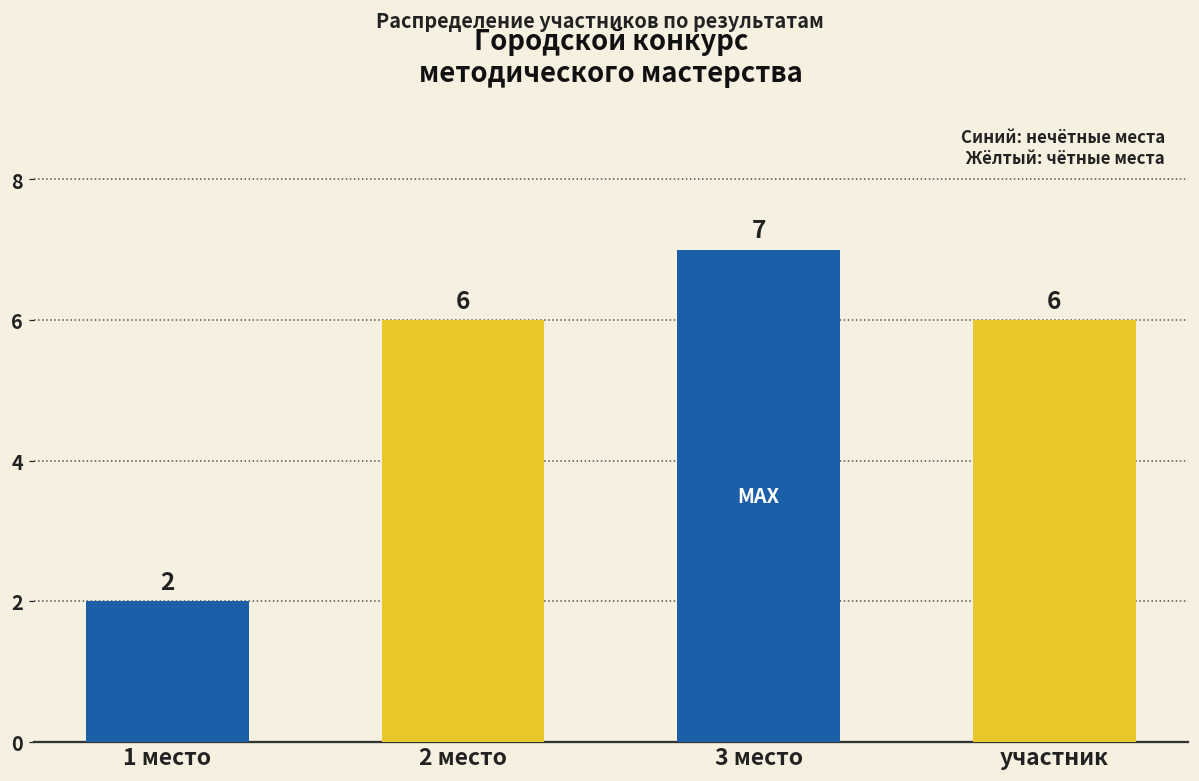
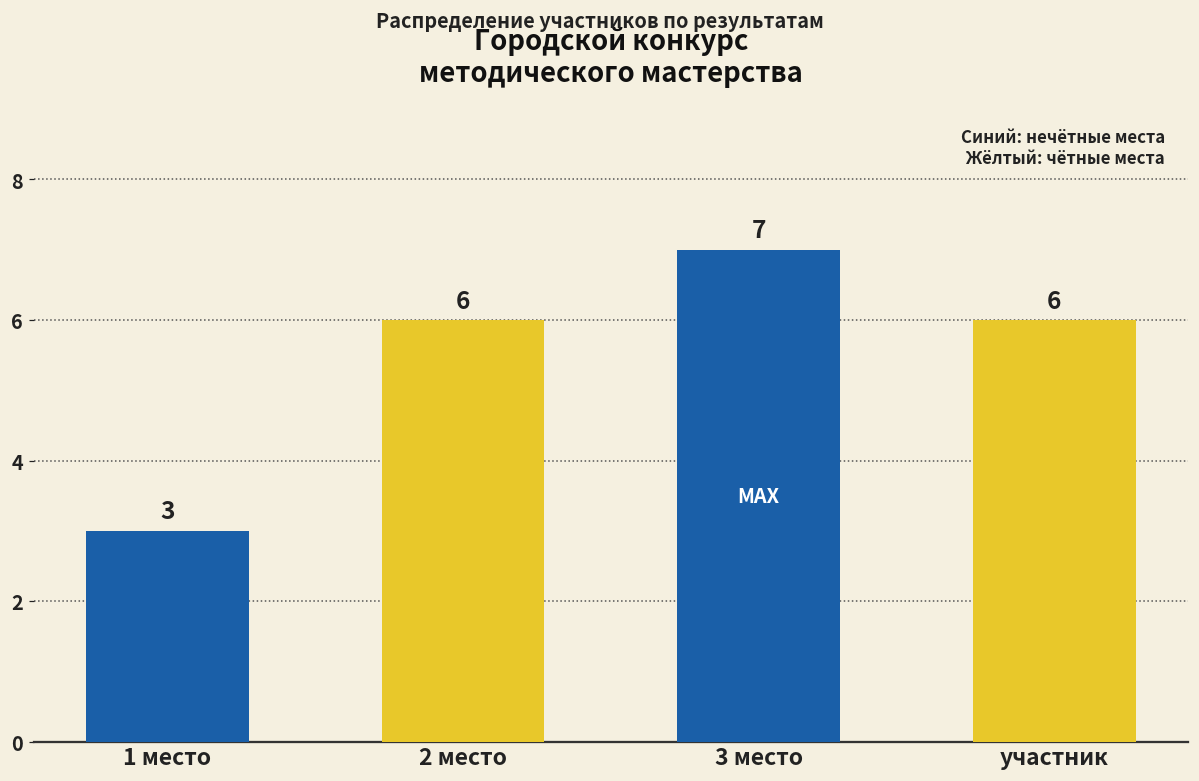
1 место: 2 -> 3
